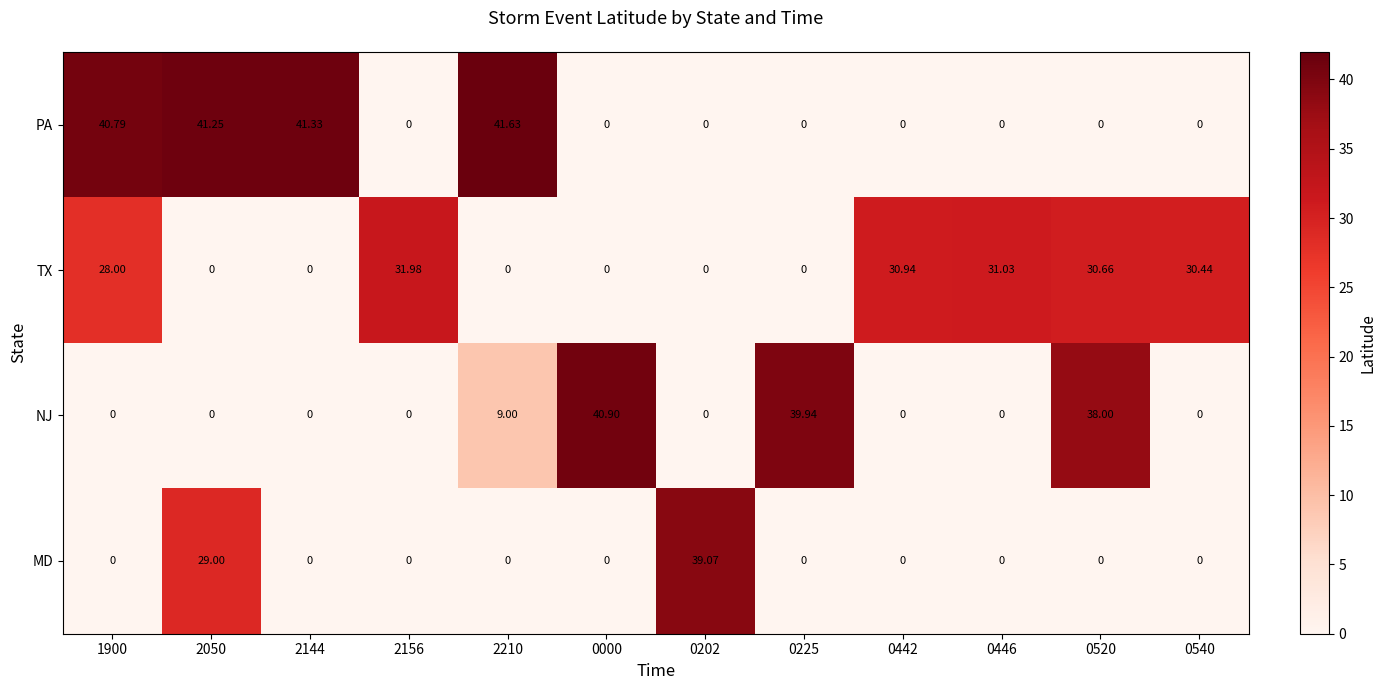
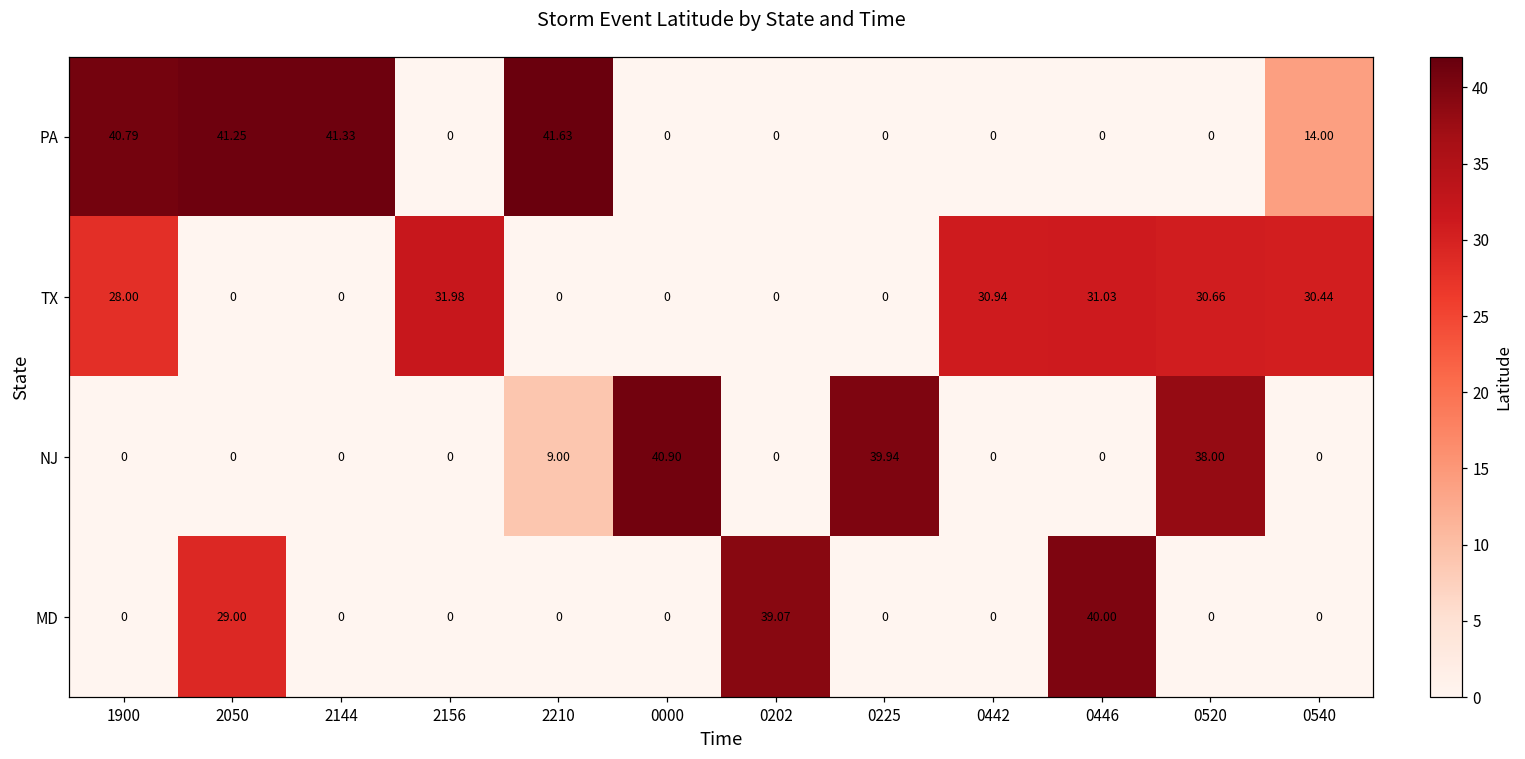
PA, 0540: 0 -> 14.00
MD, 0446: 0 -> 40.00
